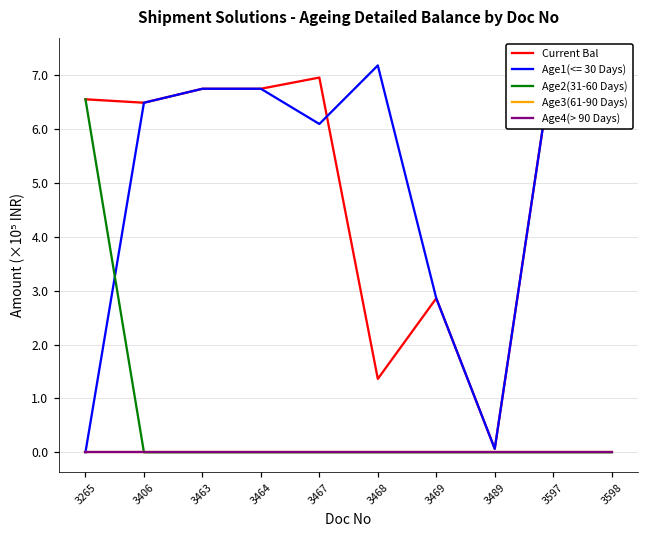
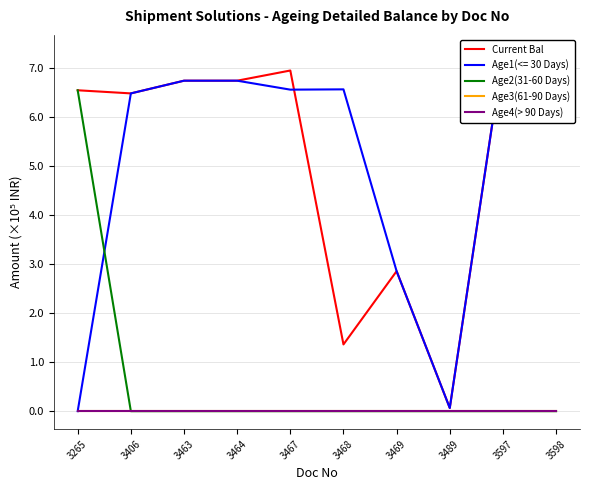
Age1(<= 30 Days), 3467: 6.1 -> 6.6
Age1(<= 30 Days), 3468: 7.2 -> 6.6
